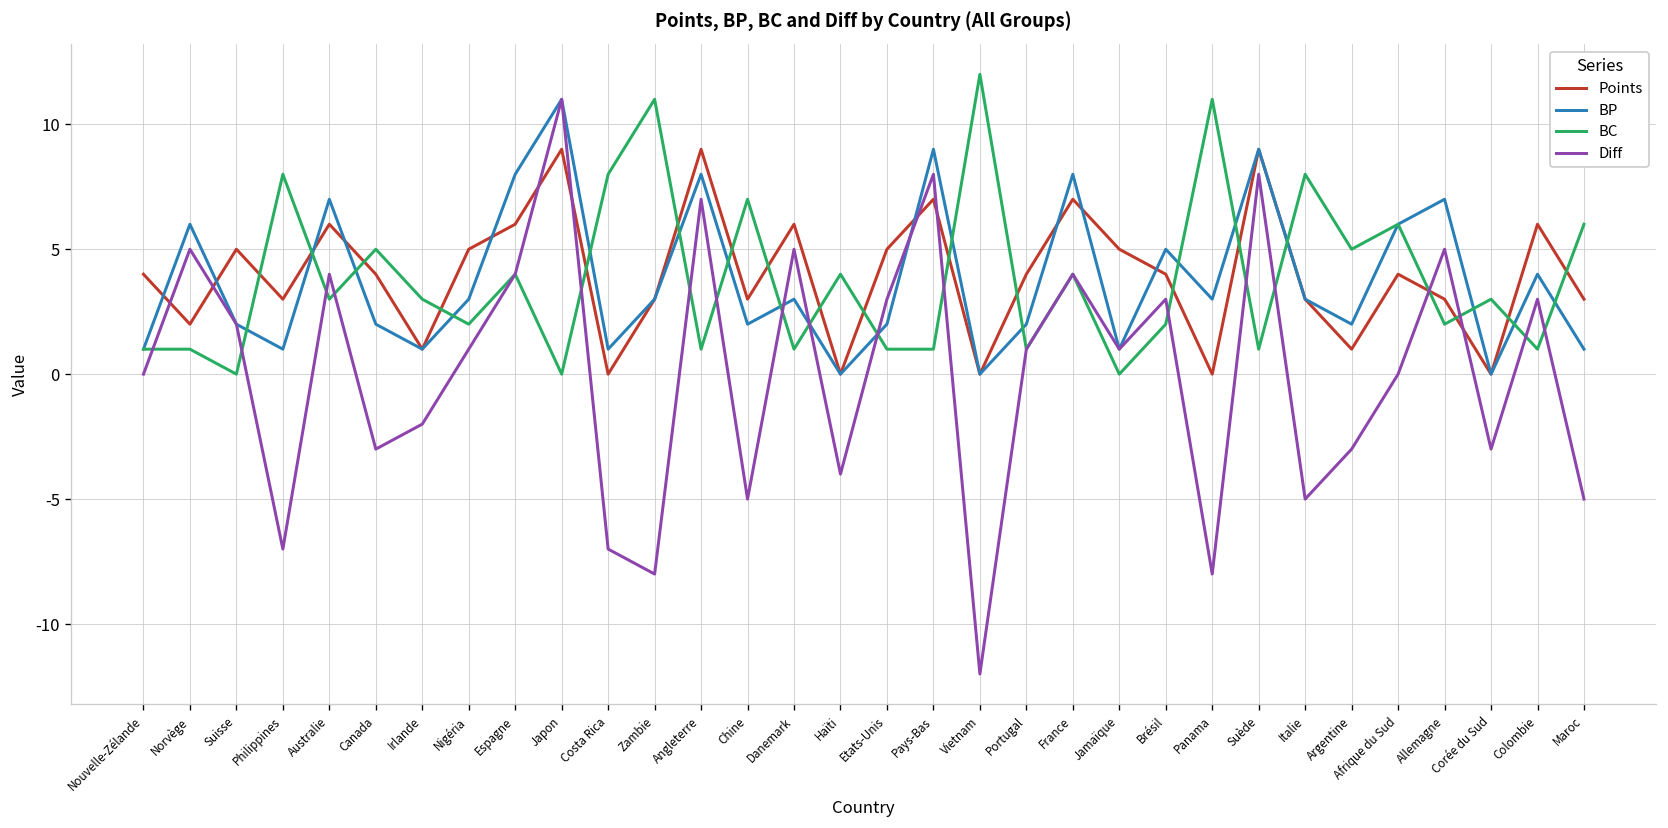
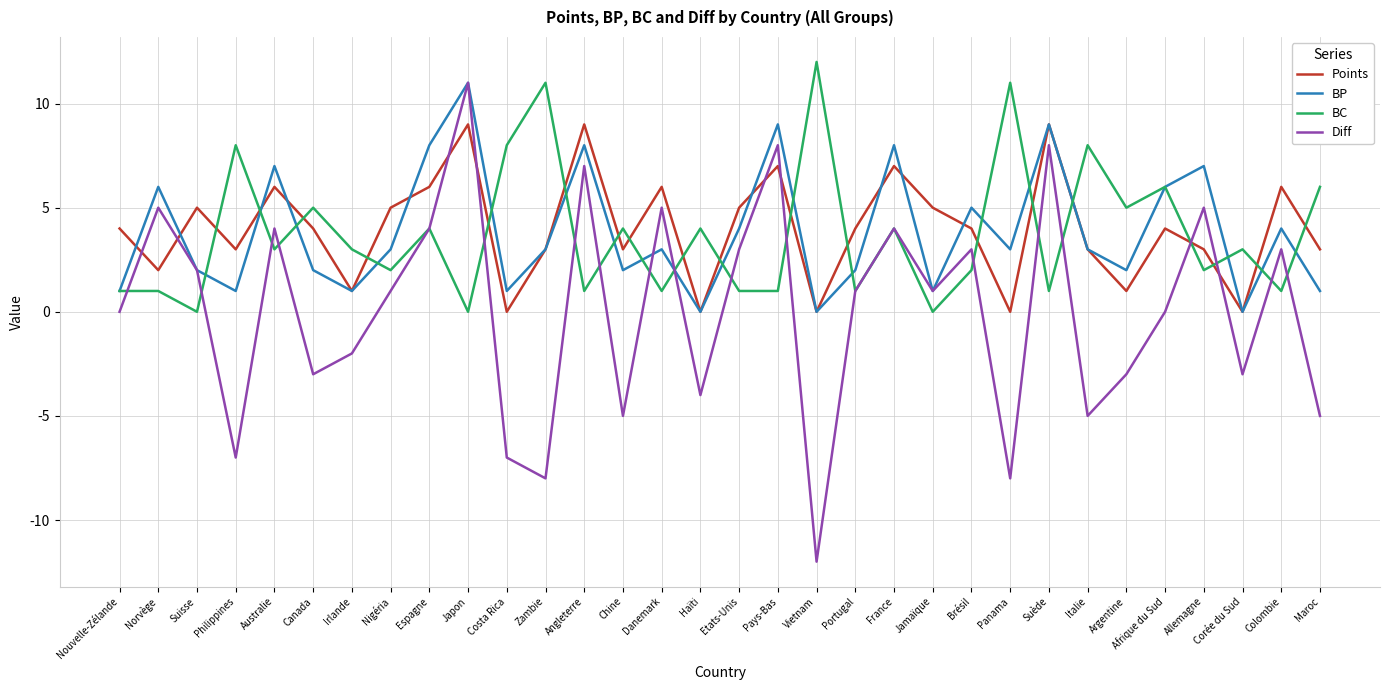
BC, Chine: 7 -> 4
BP, Etats-Unis: 2 -> 4
